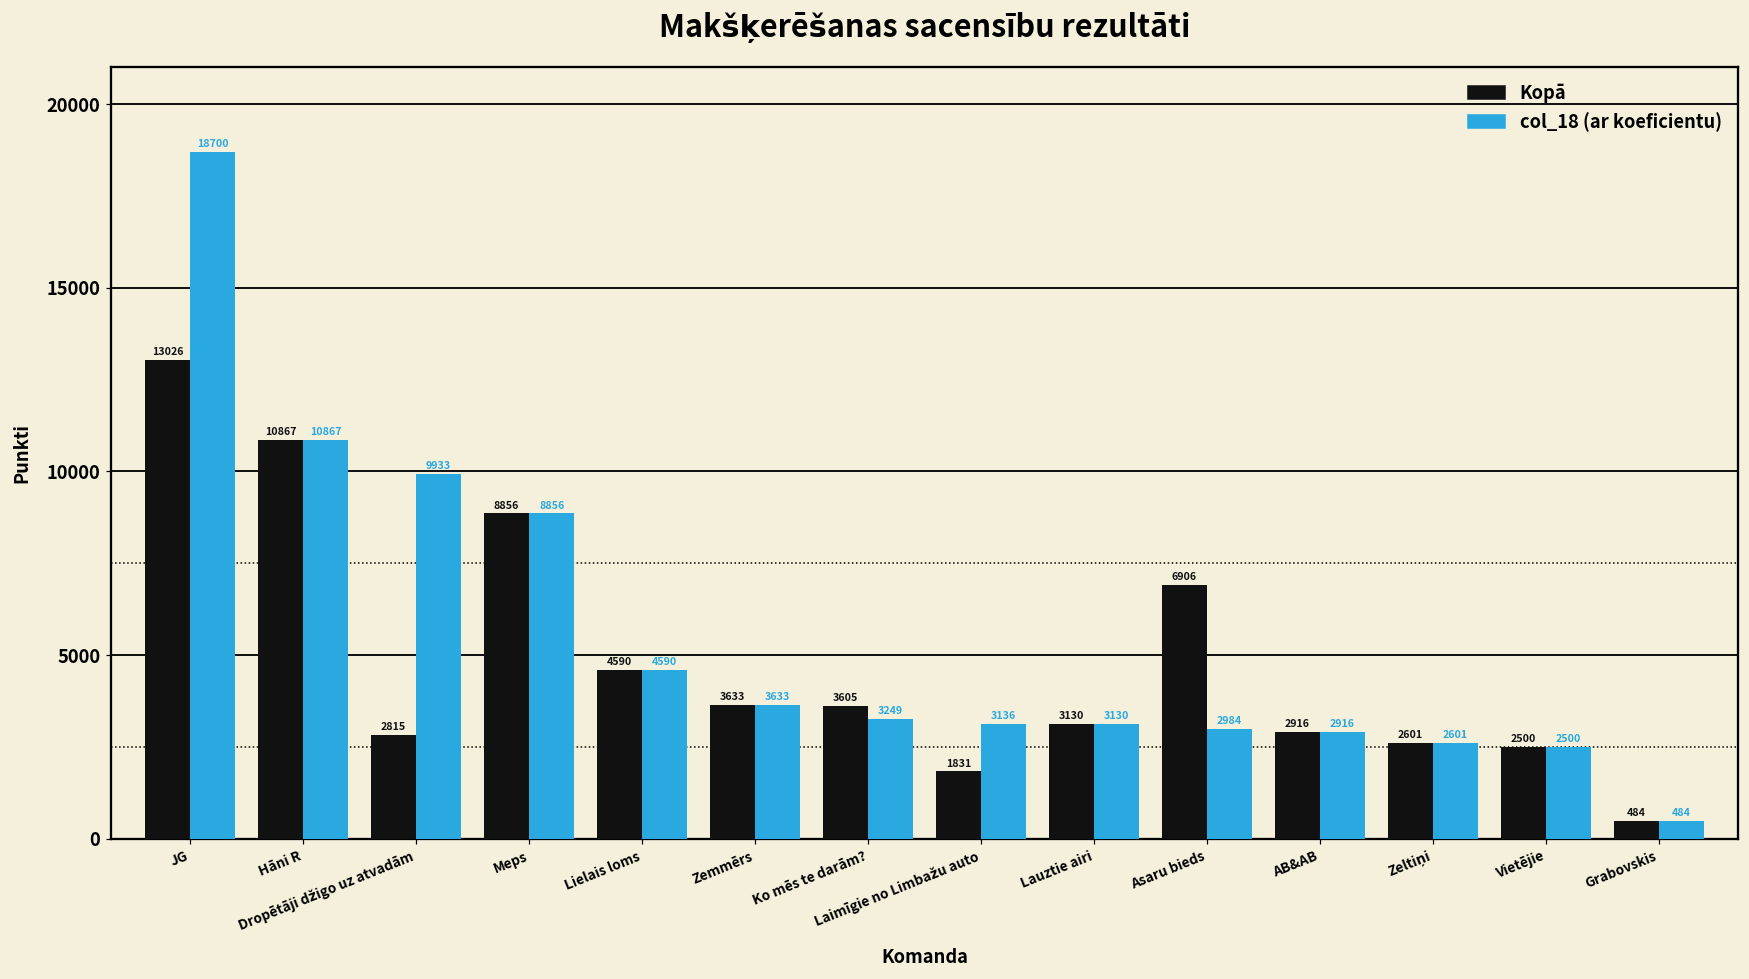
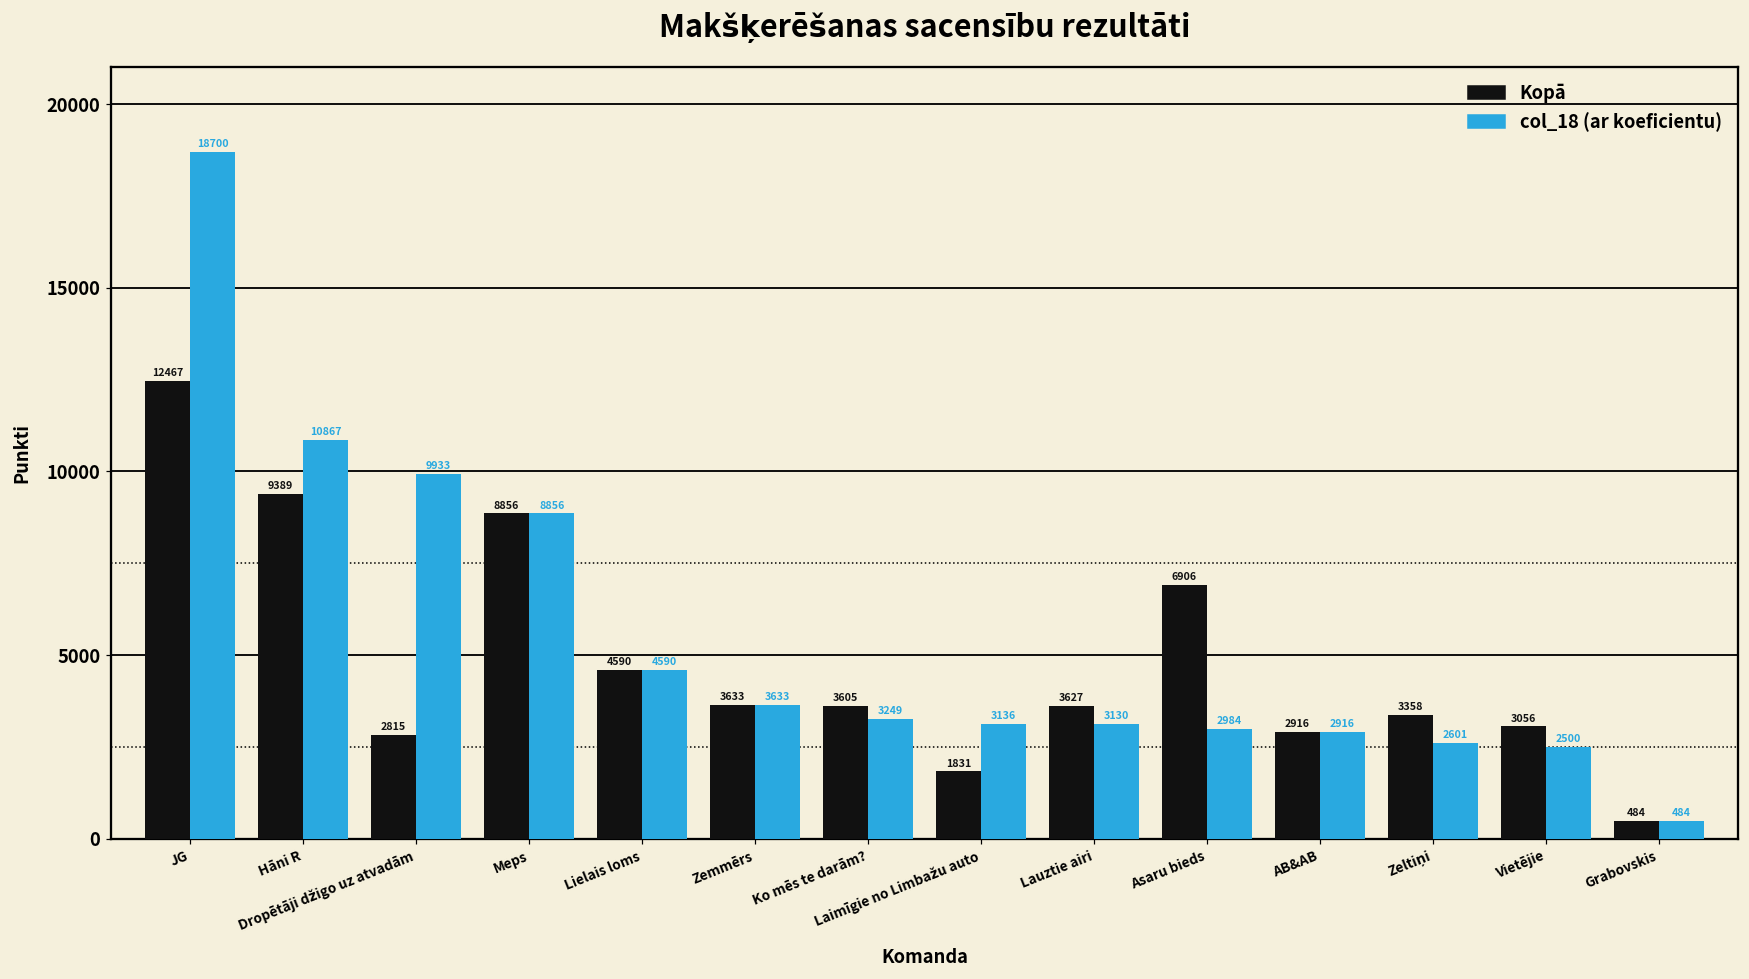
Kopā, JG: 13026 -> 12467
Kopā, Hāni R: 10867 -> 9389
Kopā, Lauztie airi: 3130 -> 3627
Kopā, Zeltiņi: 2601 -> 3358
Kopā, Vietējie: 2500 -> 3056
